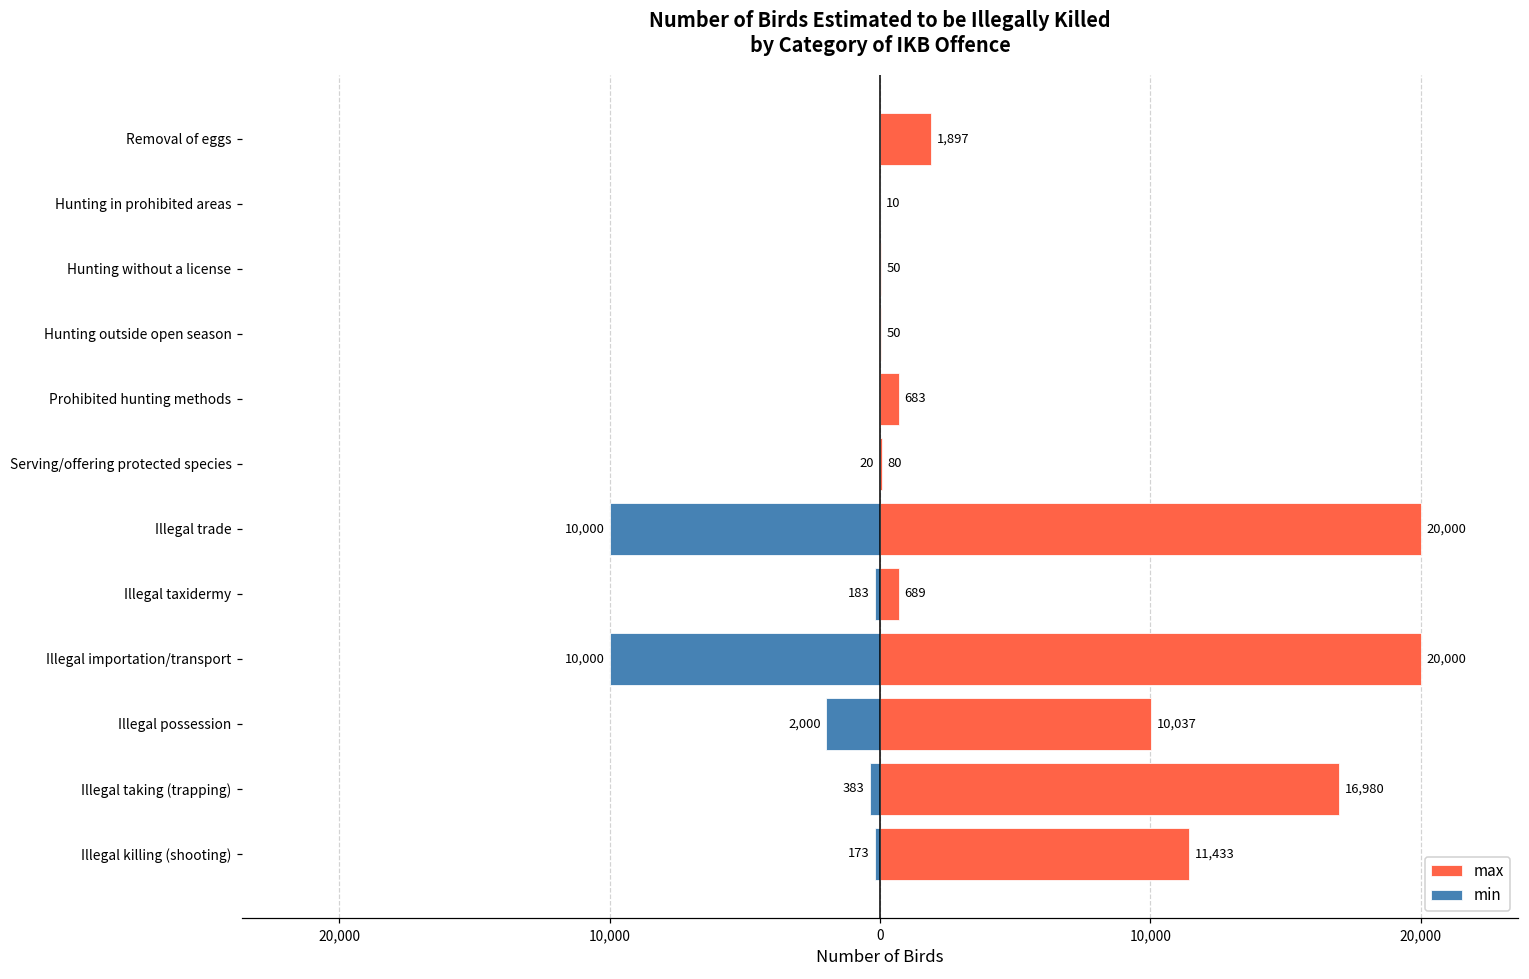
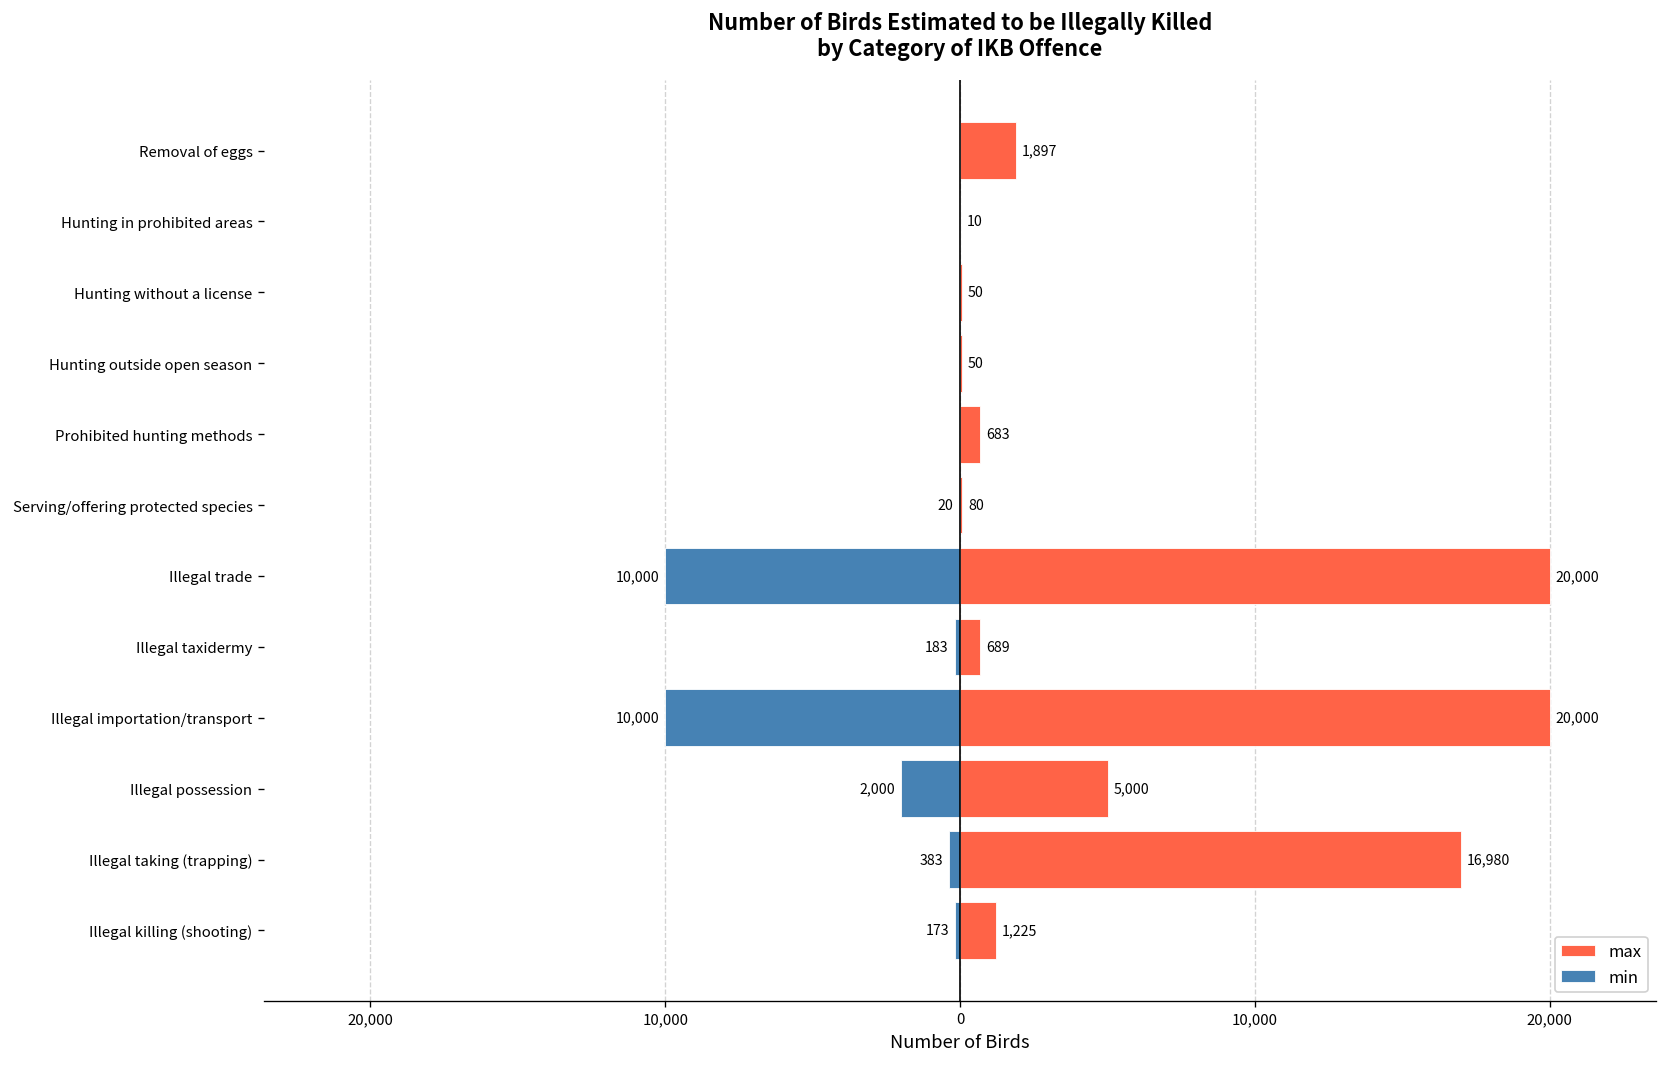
max, Illegal possession: 10,037 -> 5,000
max, Illegal killing (shooting): 11,433 -> 1,225
